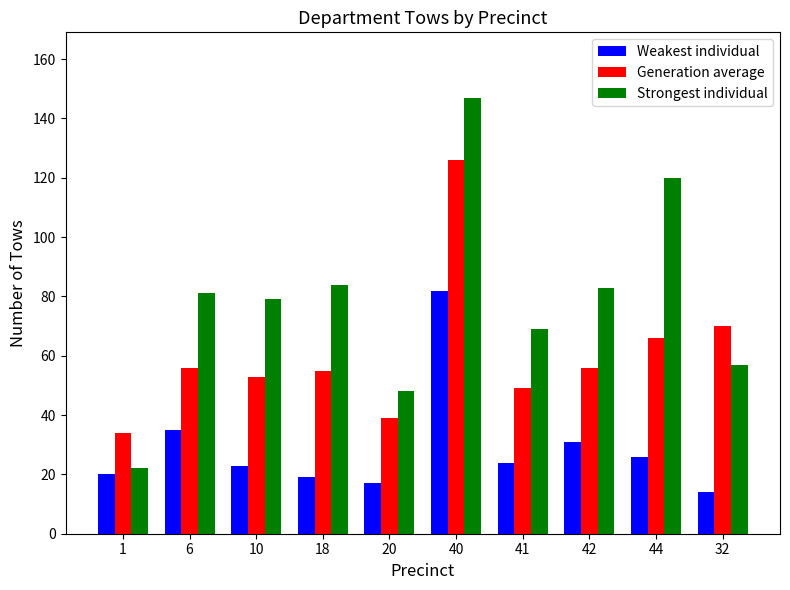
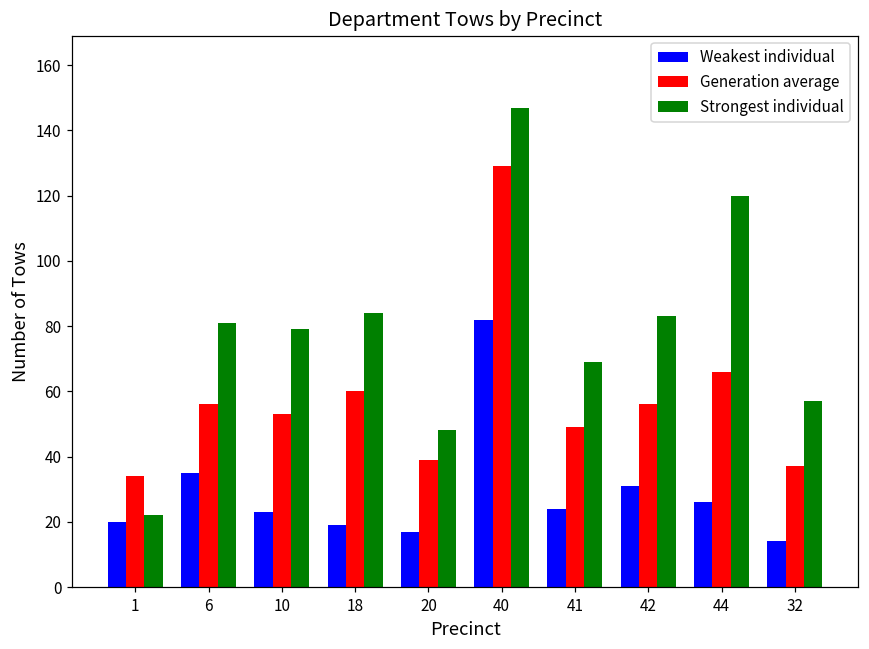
Generation average, 18: 55 -> 60
Generation average, 40: 126 -> 129
Generation average, 32: 70 -> 37
